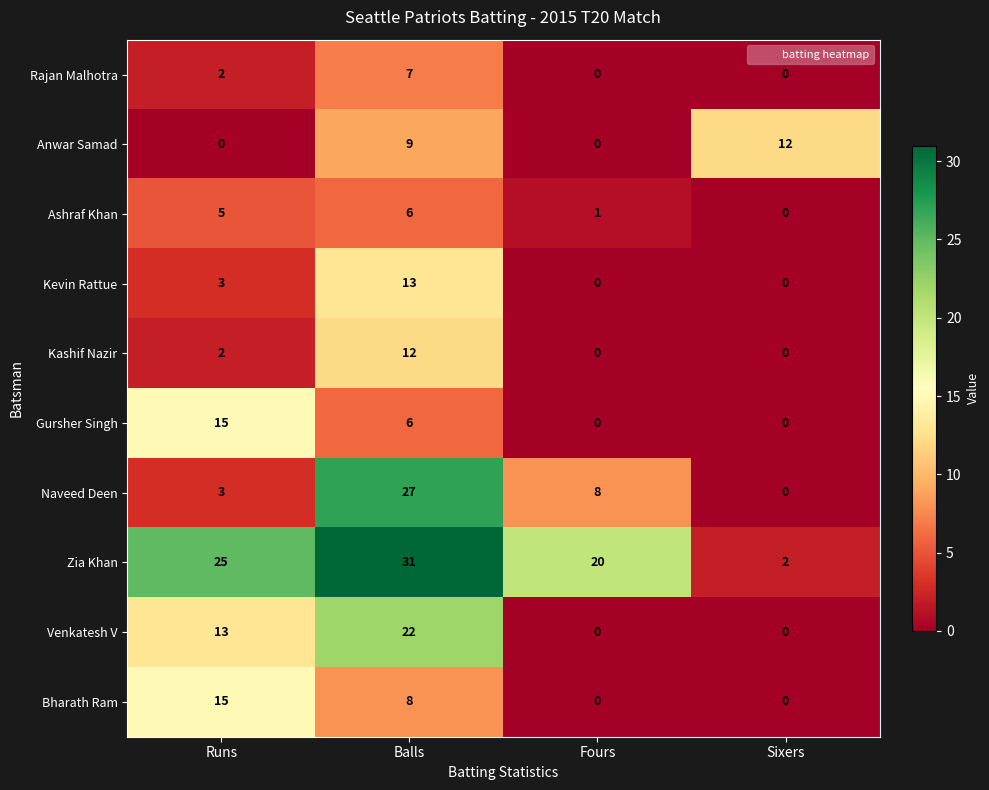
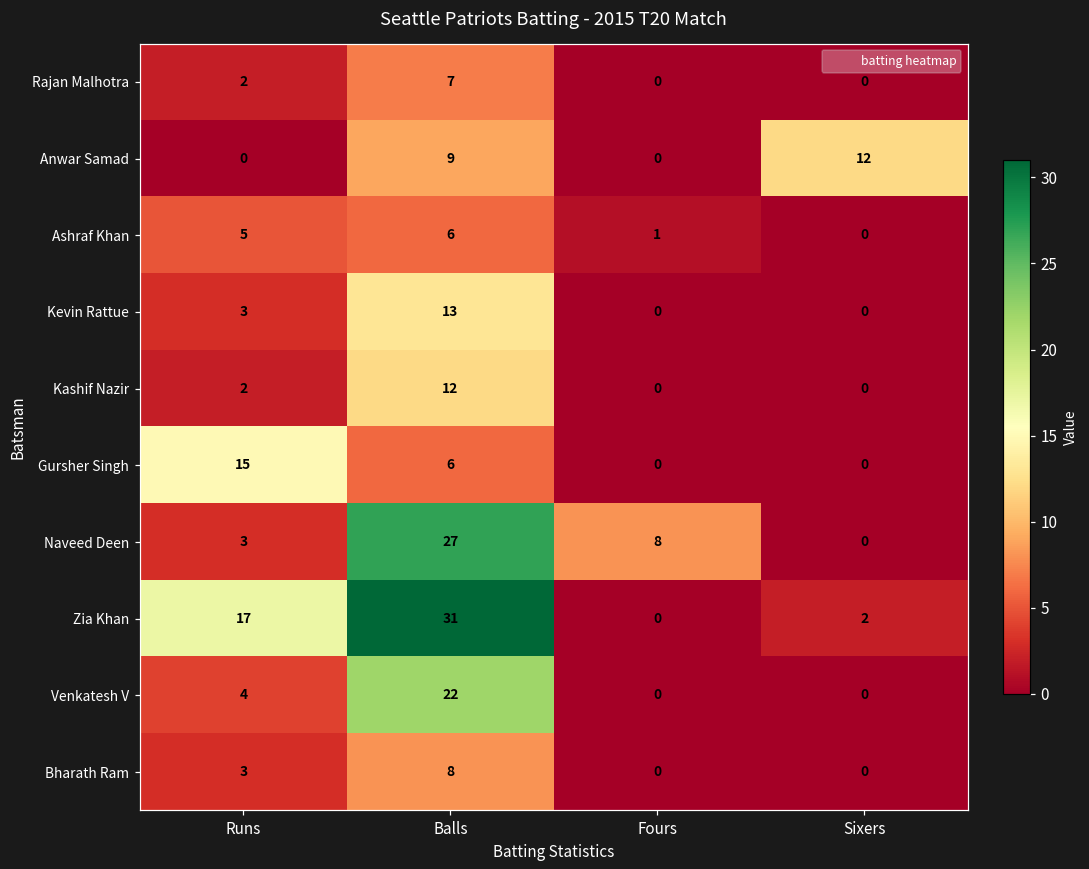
Zia Khan, Runs: 25 -> 17
Zia Khan, Fours: 20 -> 0
Venkatesh V, Runs: 13 -> 4
Bharath Ram, Runs: 15 -> 3
